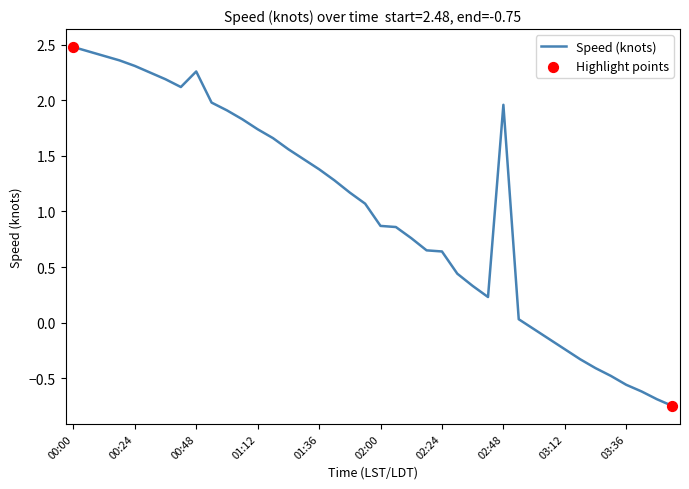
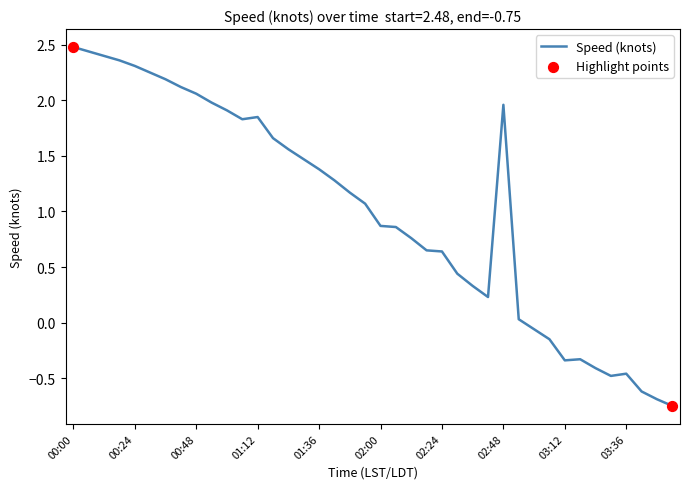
Speed (knots), 00:48: 2.26 -> 2.06
Speed (knots), 01:12: 1.74 -> 1.85
Speed (knots), 03:12: -0.24 -> -0.34
Speed (knots), 03:36: -0.56 -> -0.46
